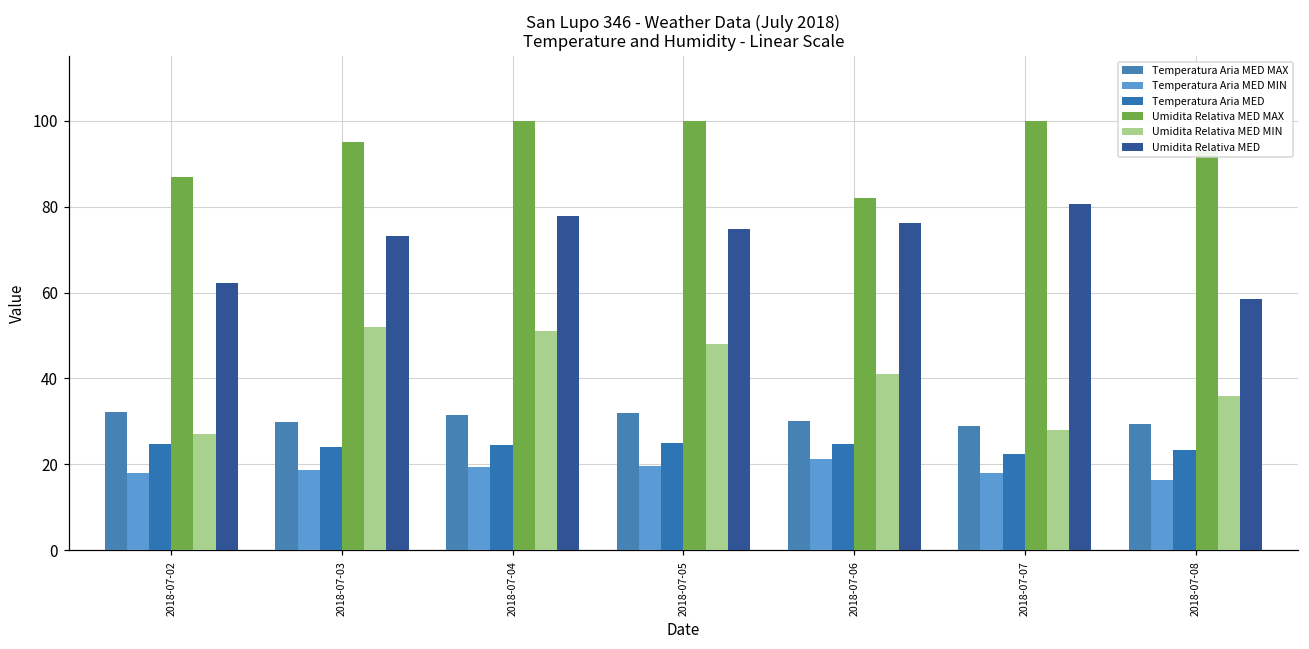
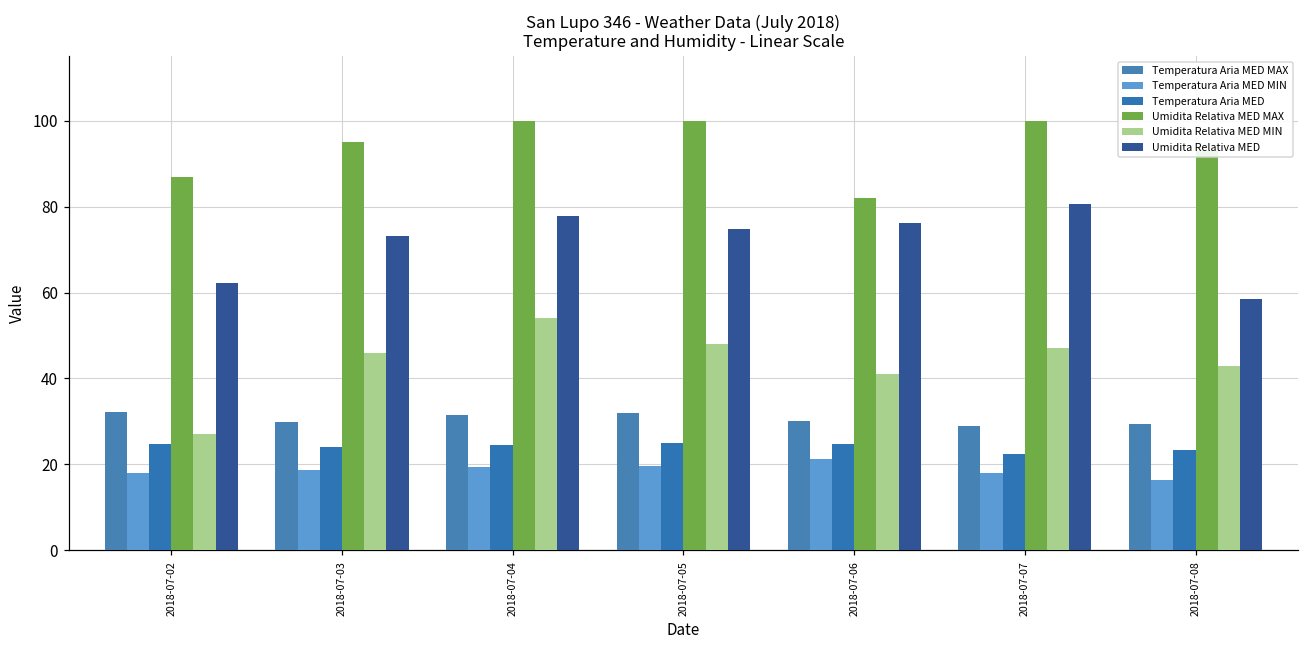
Umidita Relativa MED MIN, 2018-07-03: 52 -> 46
Umidita Relativa MED MIN, 2018-07-04: 51 -> 54
Umidita Relativa MED MIN, 2018-07-07: 28 -> 47
Umidita Relativa MED MIN, 2018-07-08: 36 -> 43
